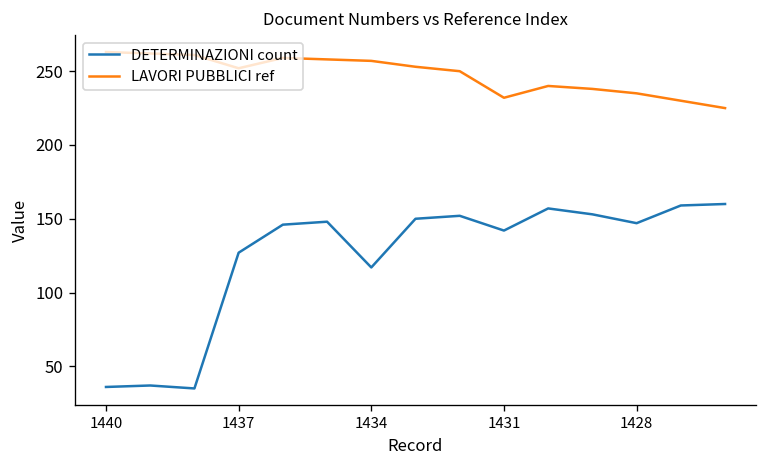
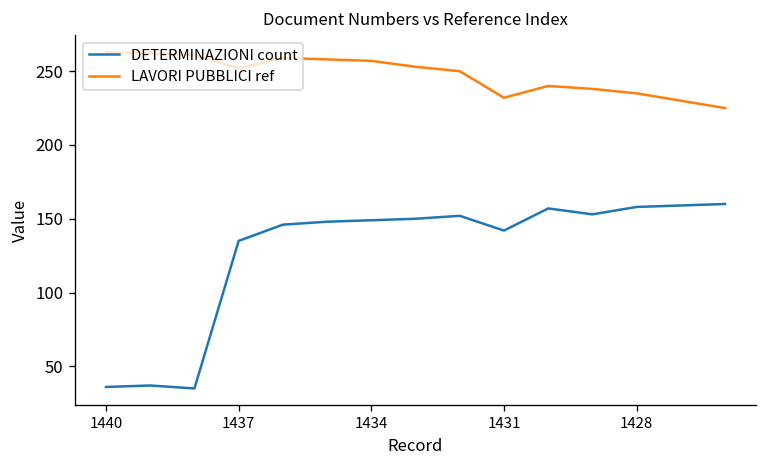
DETERMINAZIONI count, 1437: 127 -> 135
DETERMINAZIONI count, 1434: 117 -> 149
DETERMINAZIONI count, 1428: 147 -> 158
